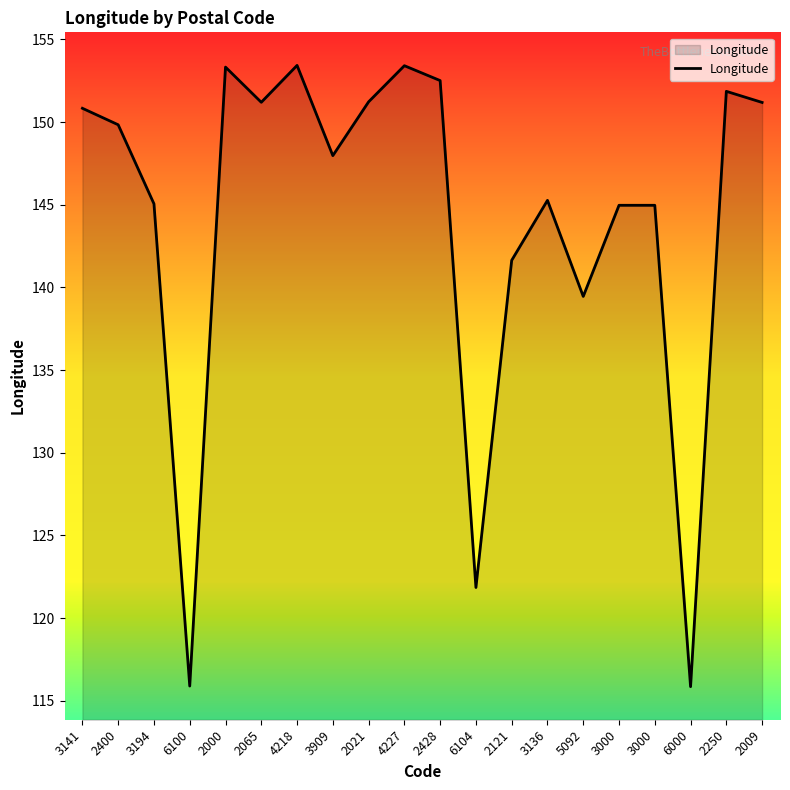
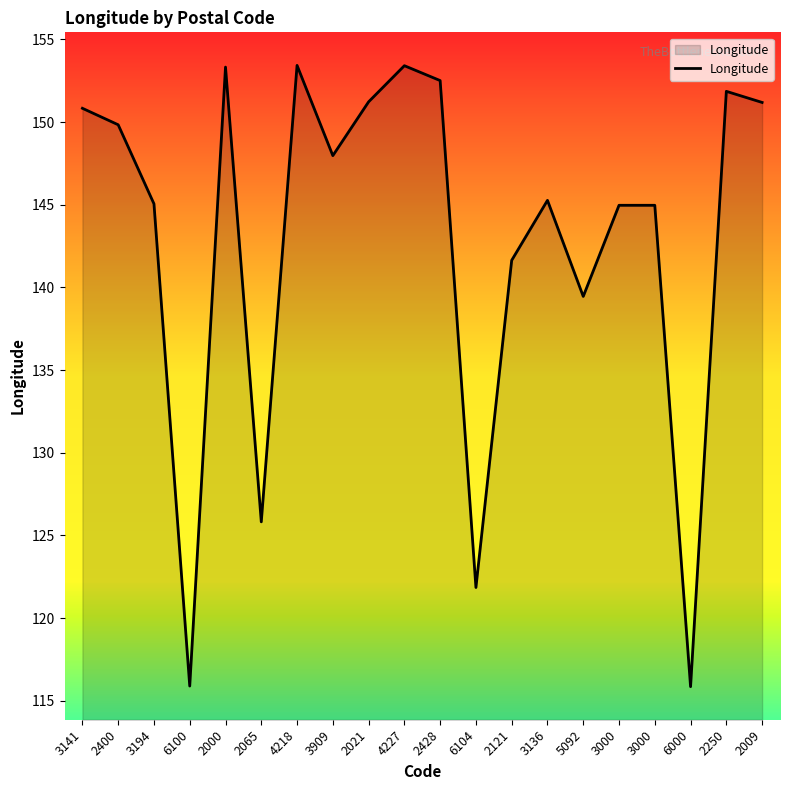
2065: 151.2 -> 125.8
